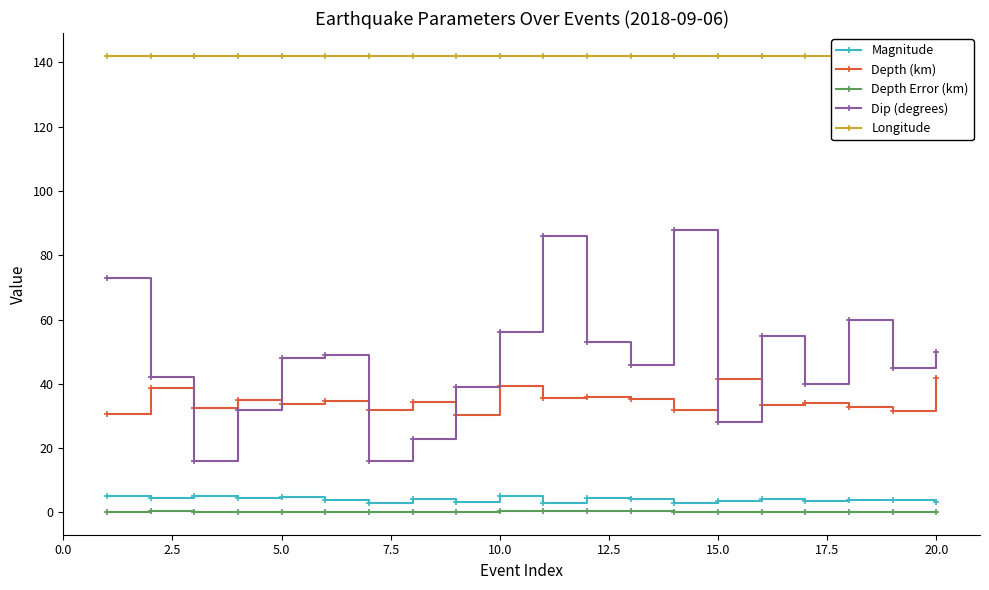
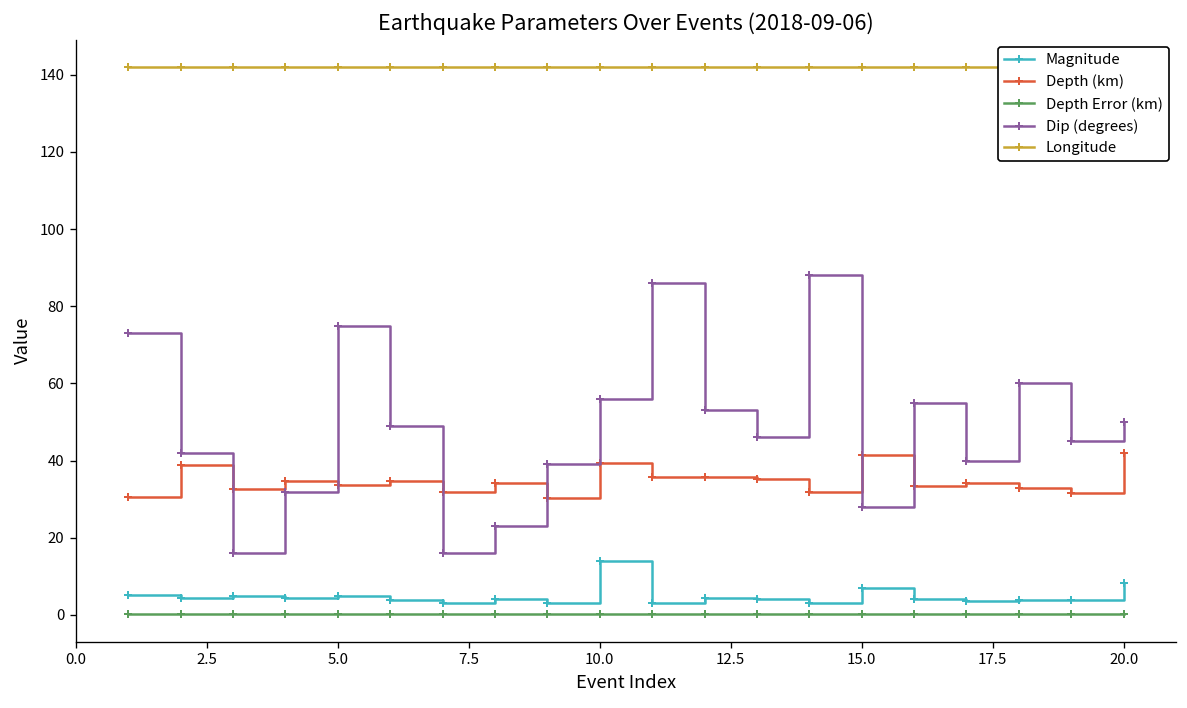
Dip (degrees), 5.0: 48 -> 75
Magnitude, 10.0: 5 -> 14
Magnitude, 15.0: 4 -> 7
Magnitude, 20.0: 3 -> 8
